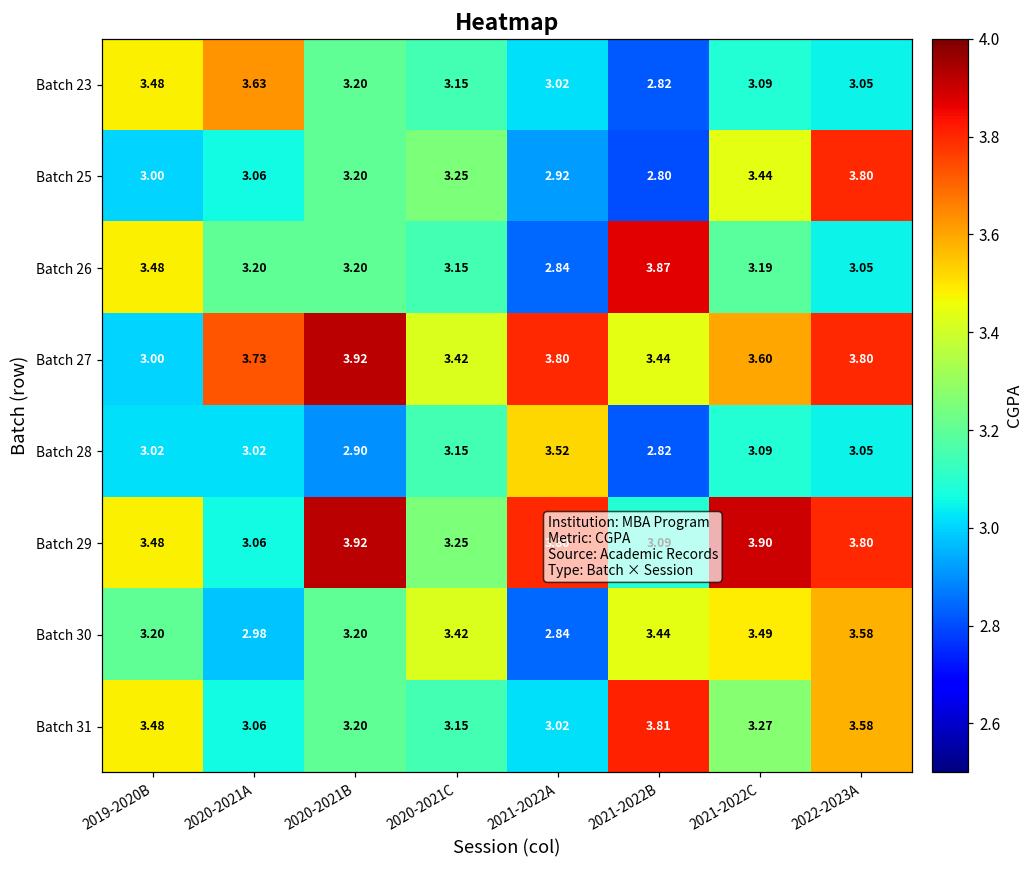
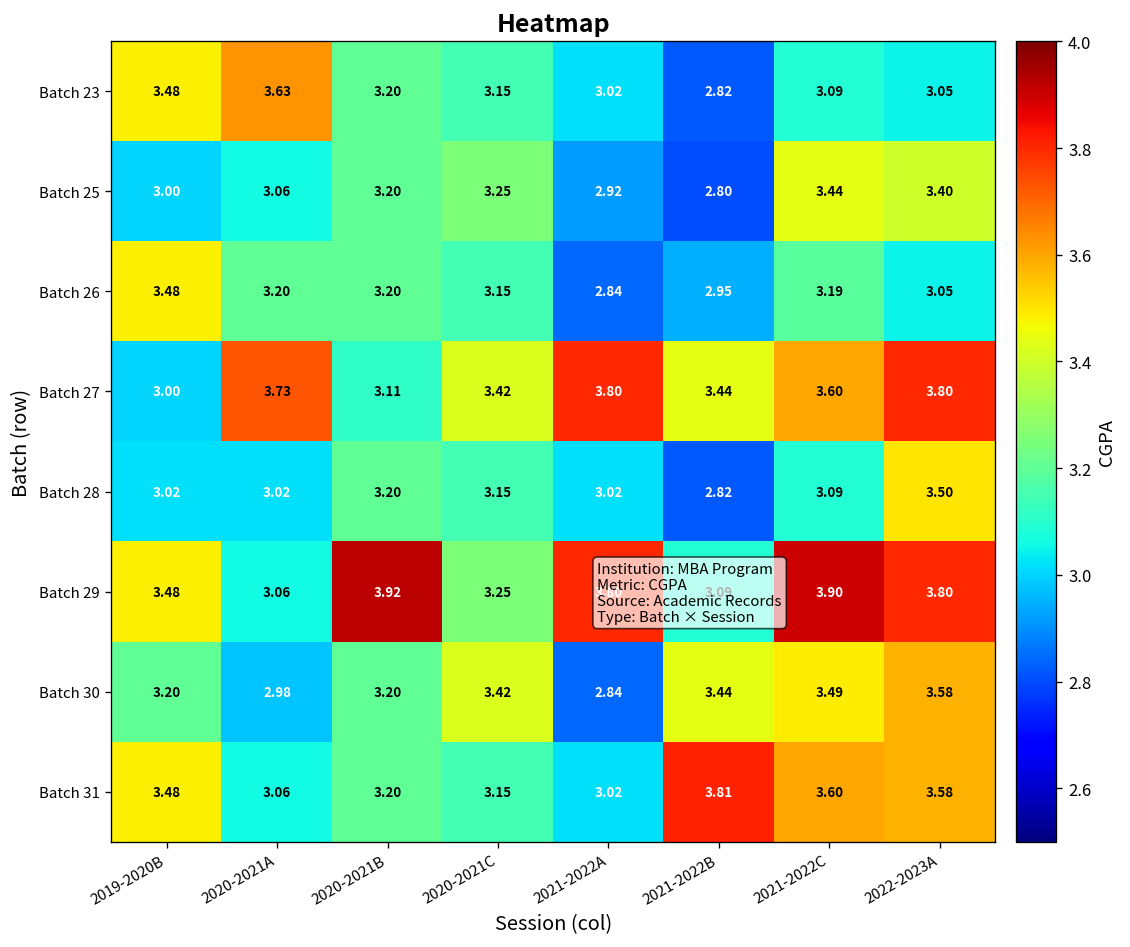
Batch 25, 2022-2023A: 3.80 -> 3.40
Batch 26, 2021-2022B: 3.87 -> 2.95
Batch 27, 2020-2021B: 3.92 -> 3.11
Batch 28, 2020-2021B: 2.90 -> 3.20
Batch 28, 2021-2022A: 3.52 -> 3.02
Batch 28, 2022-2023A: 3.05 -> 3.50
Batch 31, 2021-2022C: 3.27 -> 3.60
